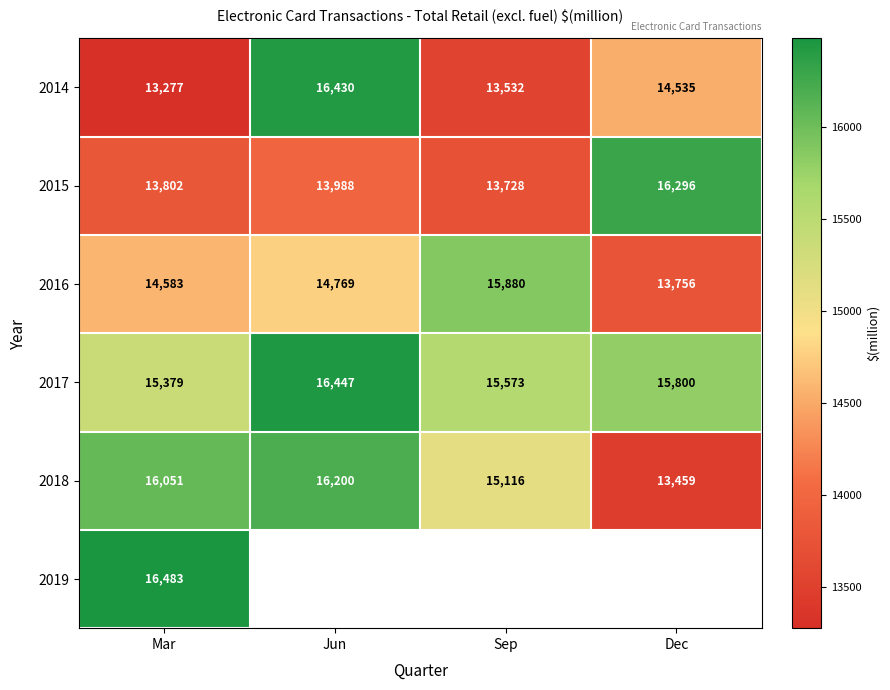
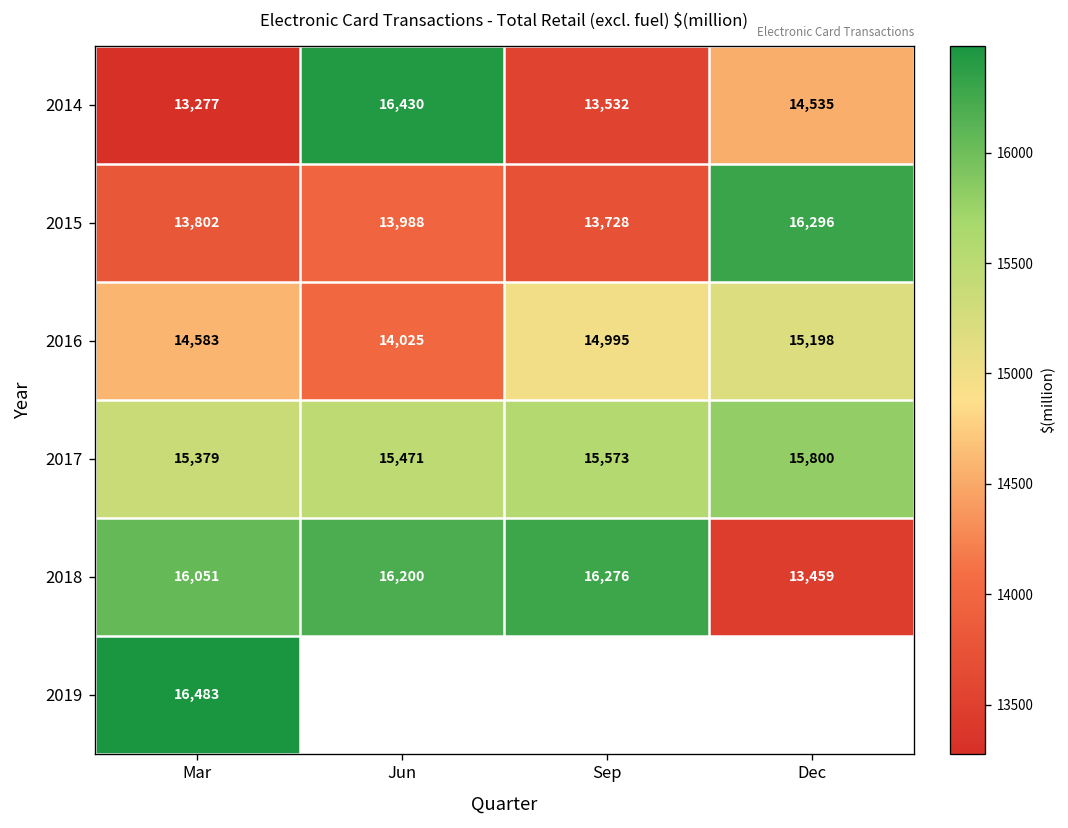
2016, Jun: 14,769 -> 14,025
2016, Sep: 15,880 -> 14,995
2016, Dec: 13,756 -> 15,198
2017, Jun: 16,447 -> 15,471
2018, Sep: 15,116 -> 16,276
